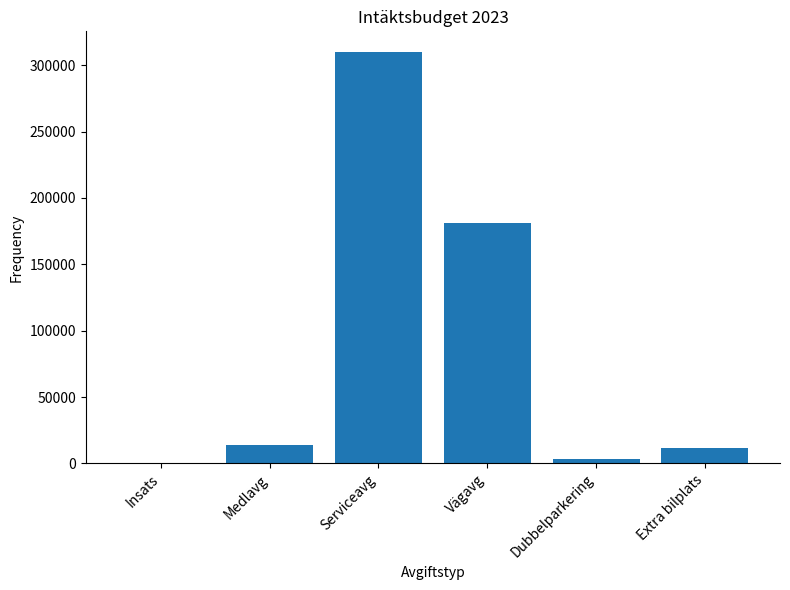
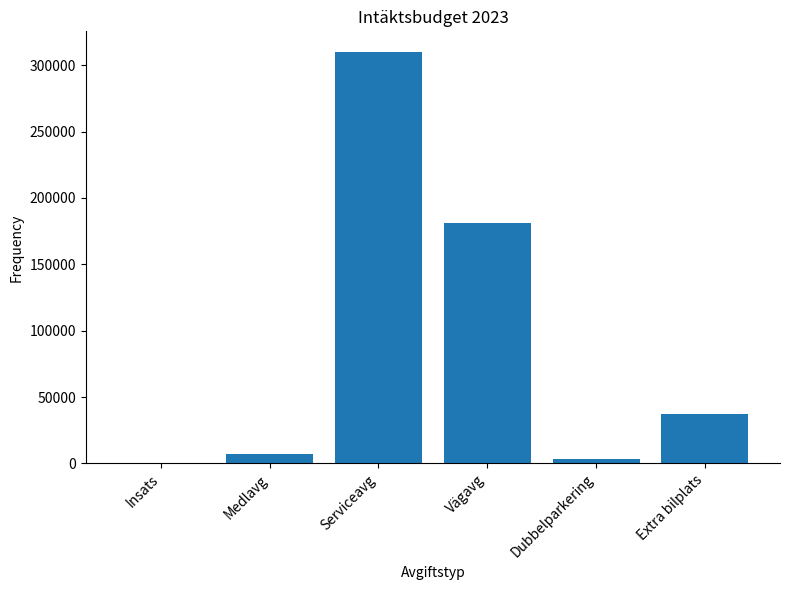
Medlavg: 14000 -> 7000
Extra bilplats: 11000 -> 37000
